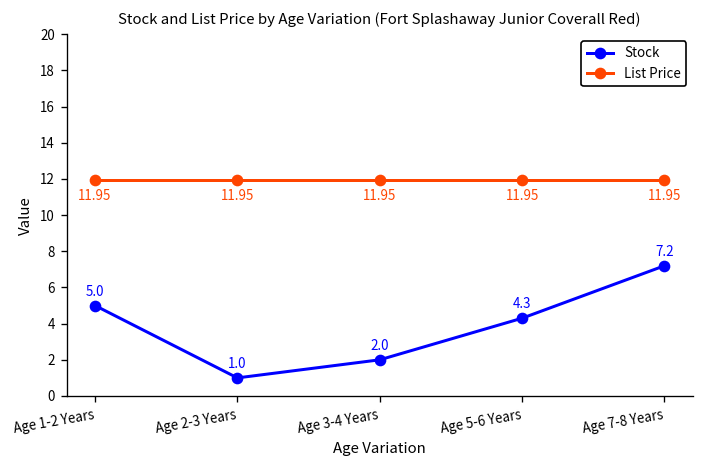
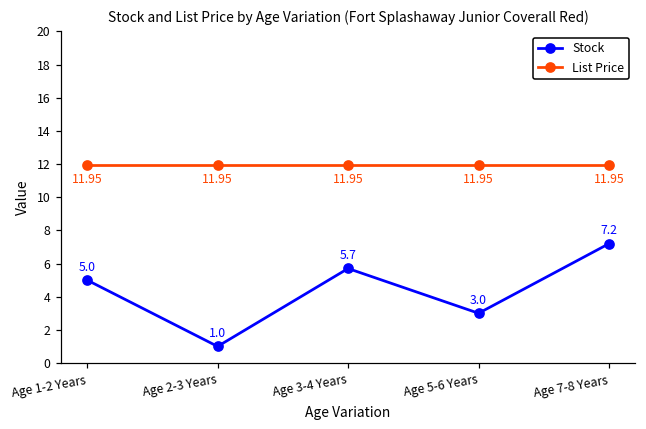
Stock, Age 3-4 Years: 2.0 -> 5.7
Stock, Age 5-6 Years: 4.3 -> 3.0
